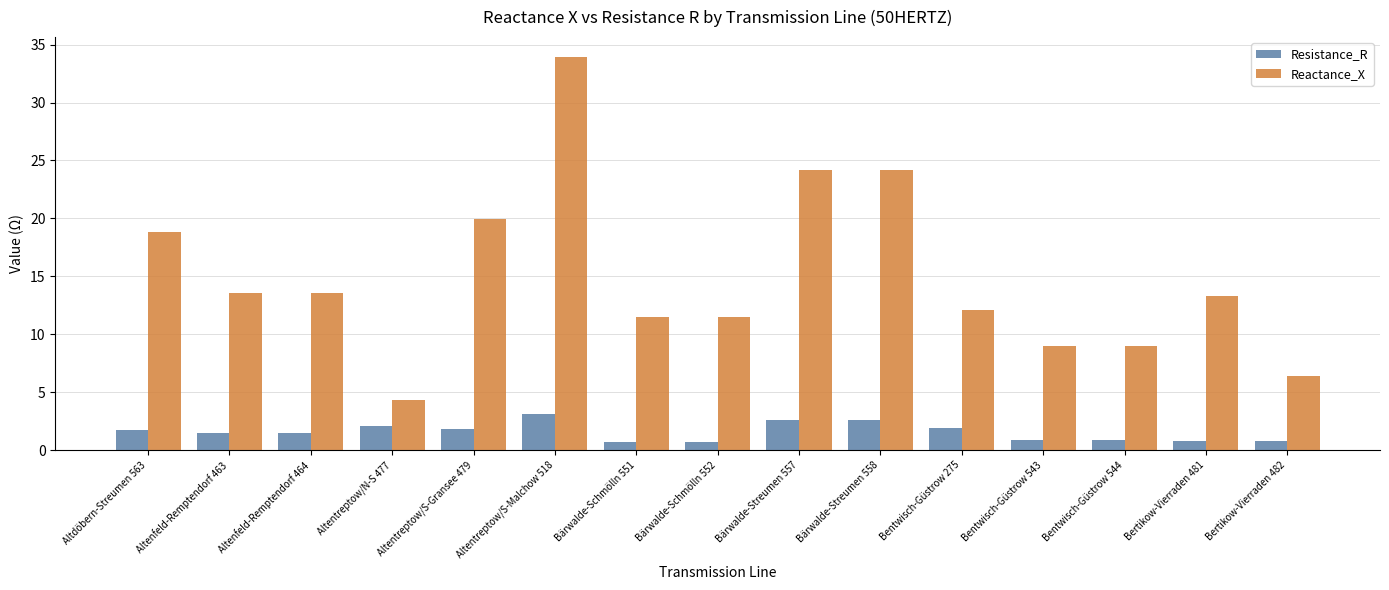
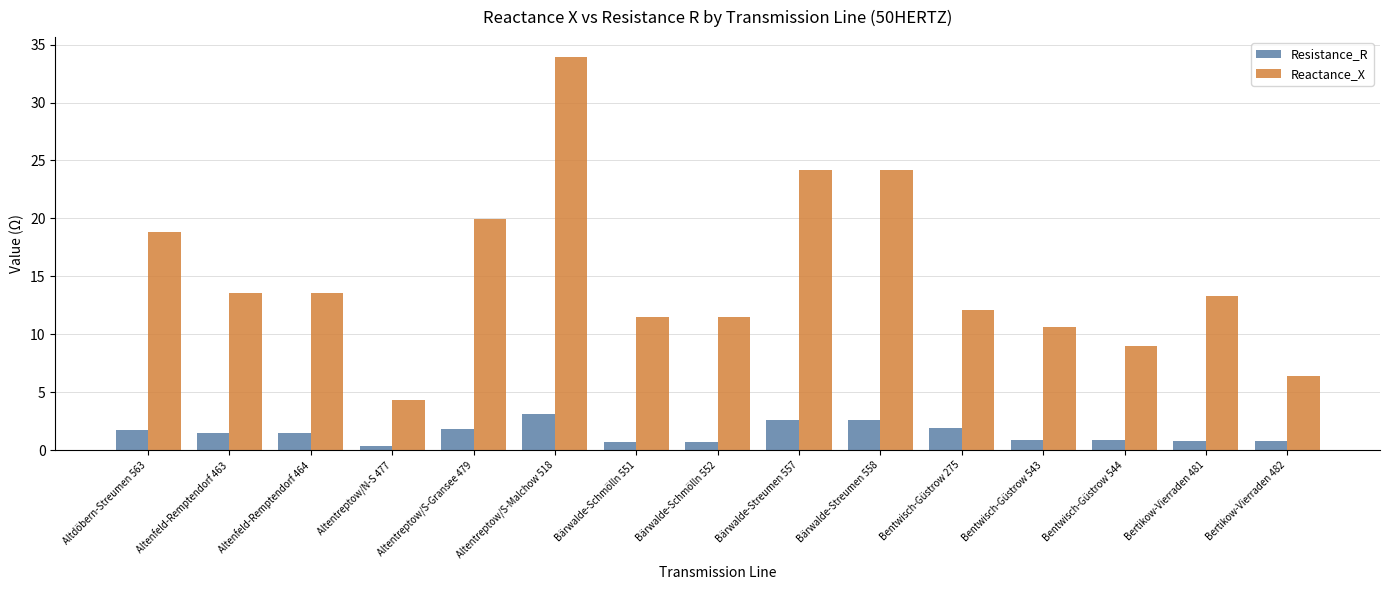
Resistance_R, Altentreptow/N-S 477: 2.1 -> 0.4
Reactance_X, Bentwisch-Güstrow 543: 9.0 -> 10.6
